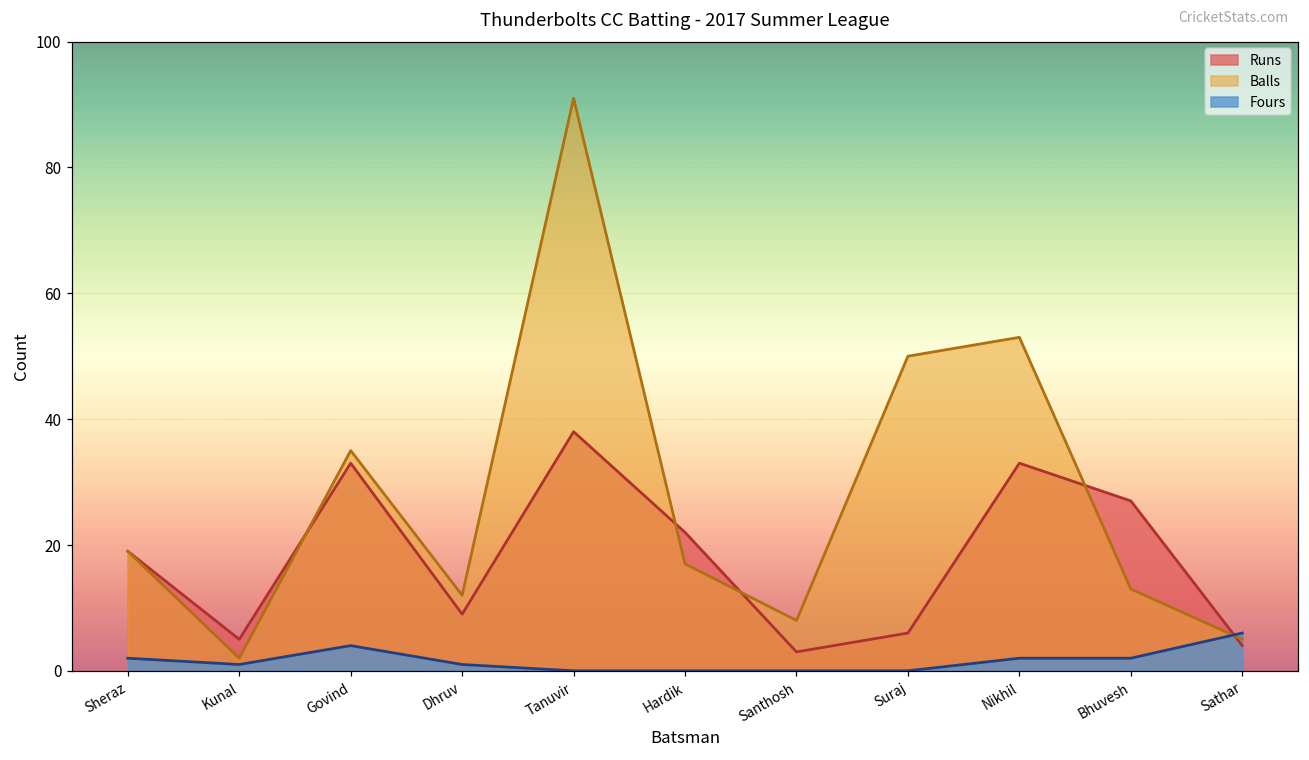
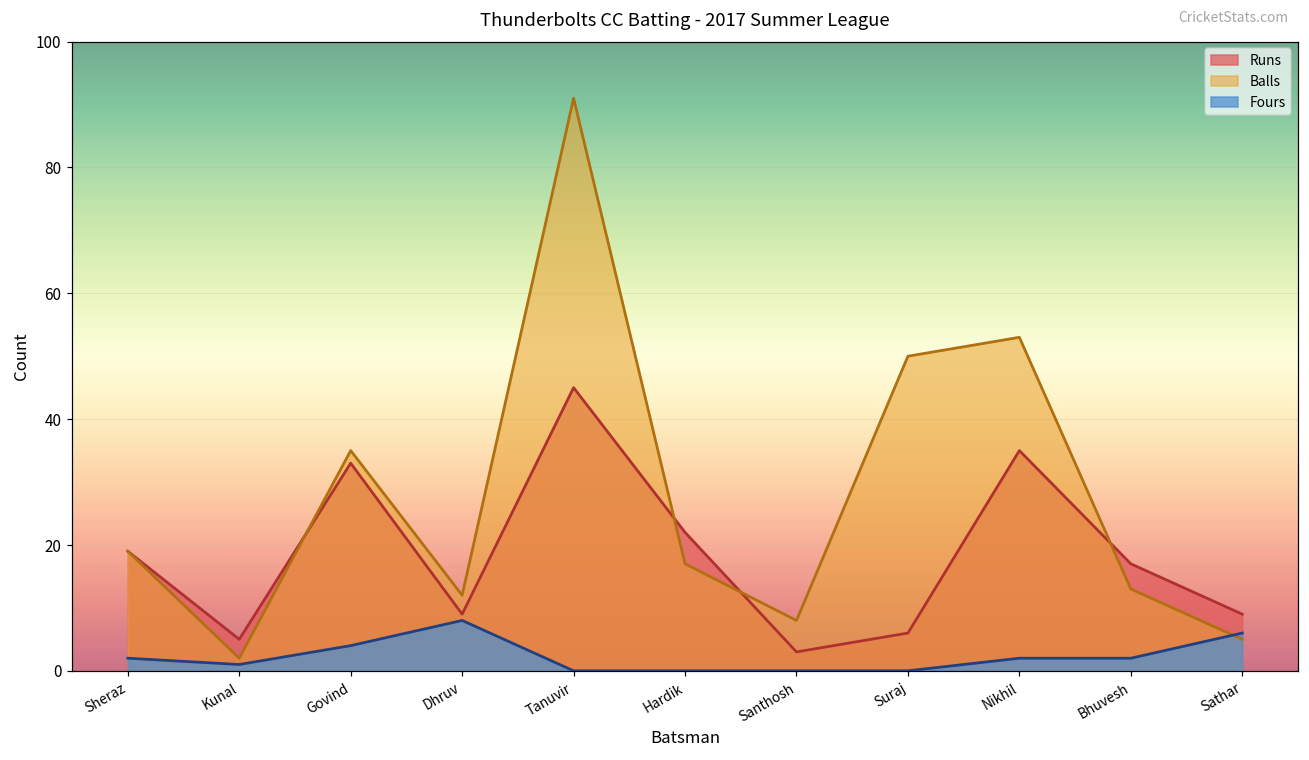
Fours, Dhruv: 1 -> 8
Runs, Tanuvir: 38 -> 45
Runs, Nikhil: 33 -> 35
Runs, Bhuvesh: 27 -> 17
Runs, Sathar: 4 -> 9
